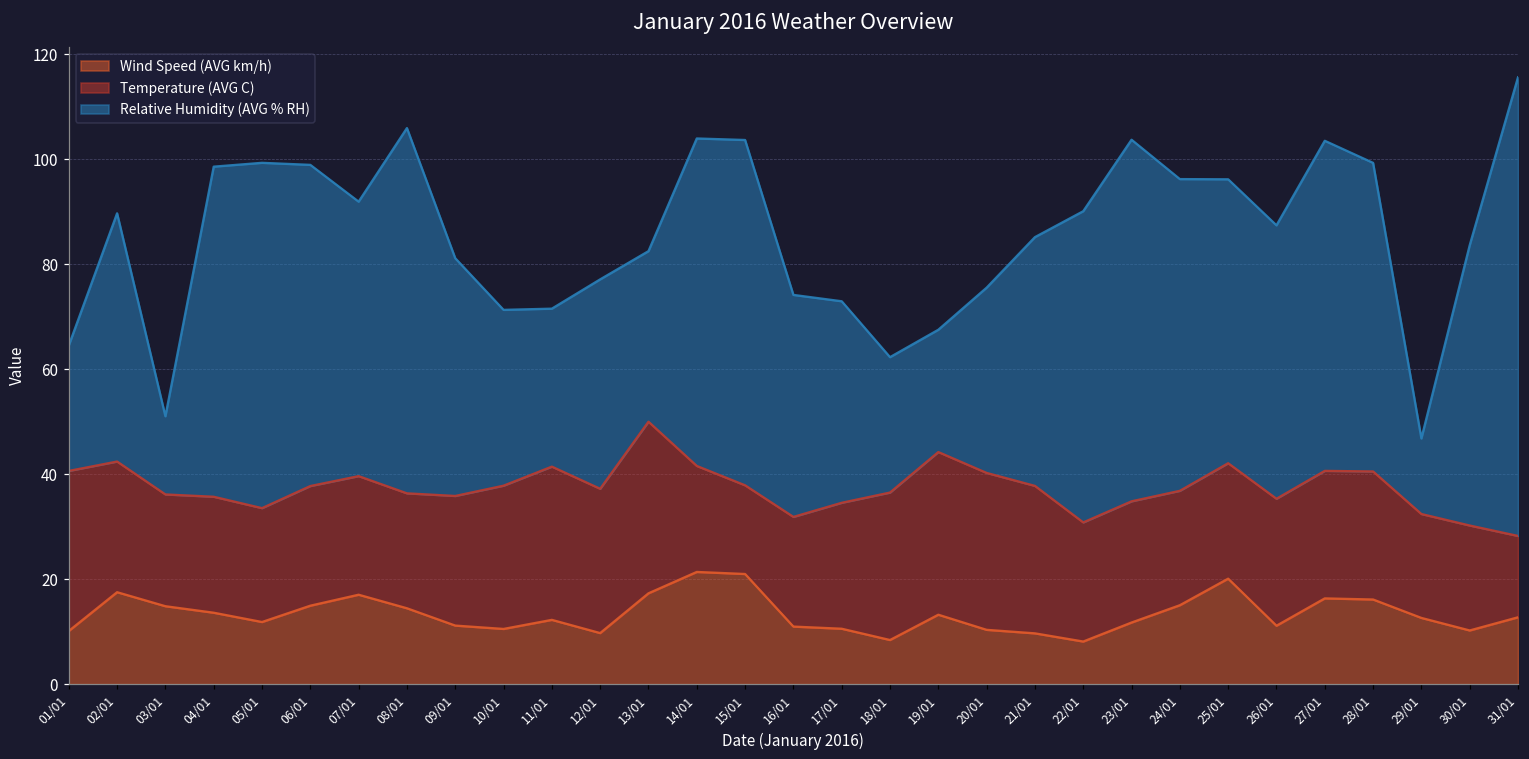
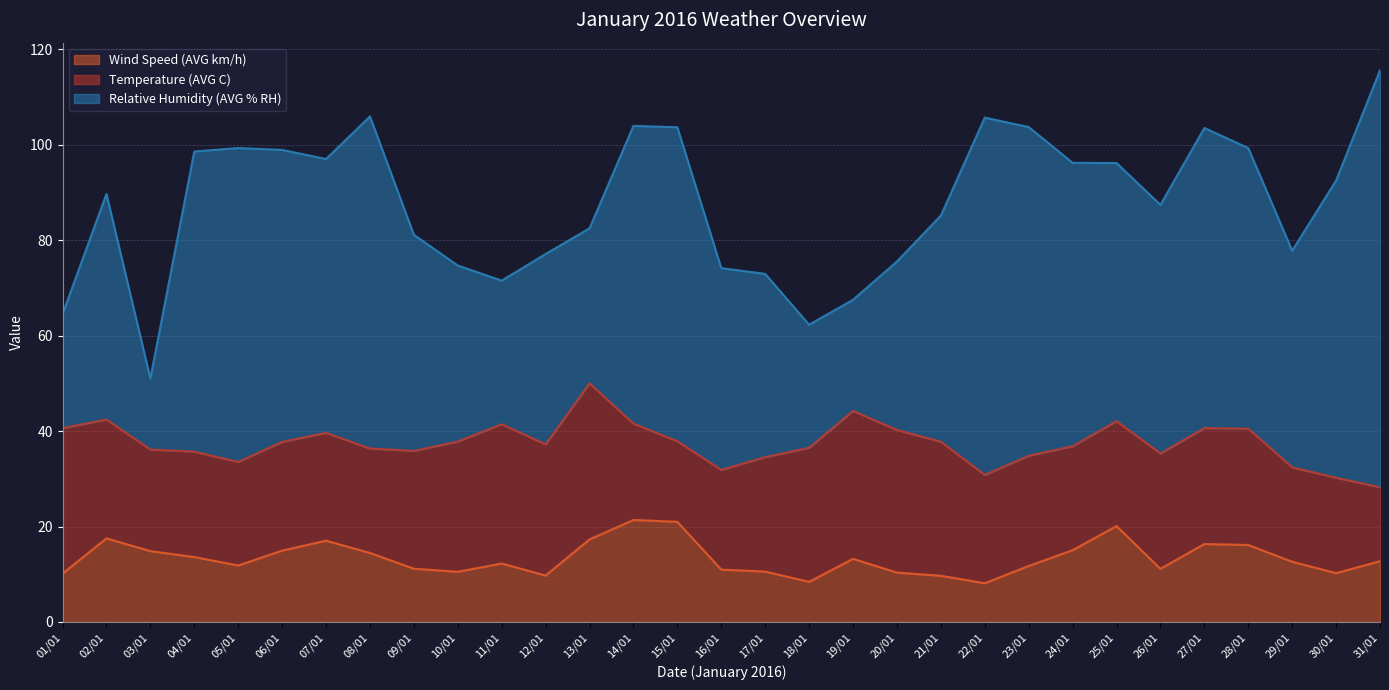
Relative Humidity (AVG % RH), 07/01: 52 -> 57
Relative Humidity (AVG % RH), 10/01: 33 -> 37
Relative Humidity (AVG % RH), 22/01: 59 -> 75
Relative Humidity (AVG % RH), 29/01: 14 -> 45
Relative Humidity (AVG % RH), 30/01: 53 -> 62
